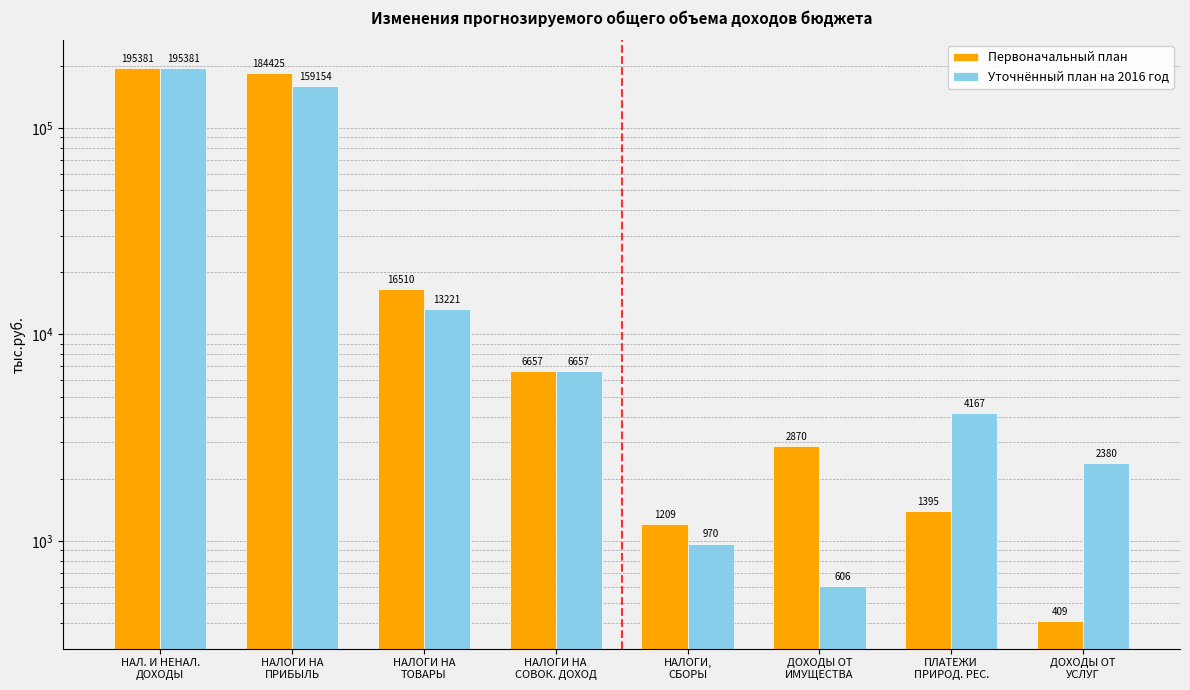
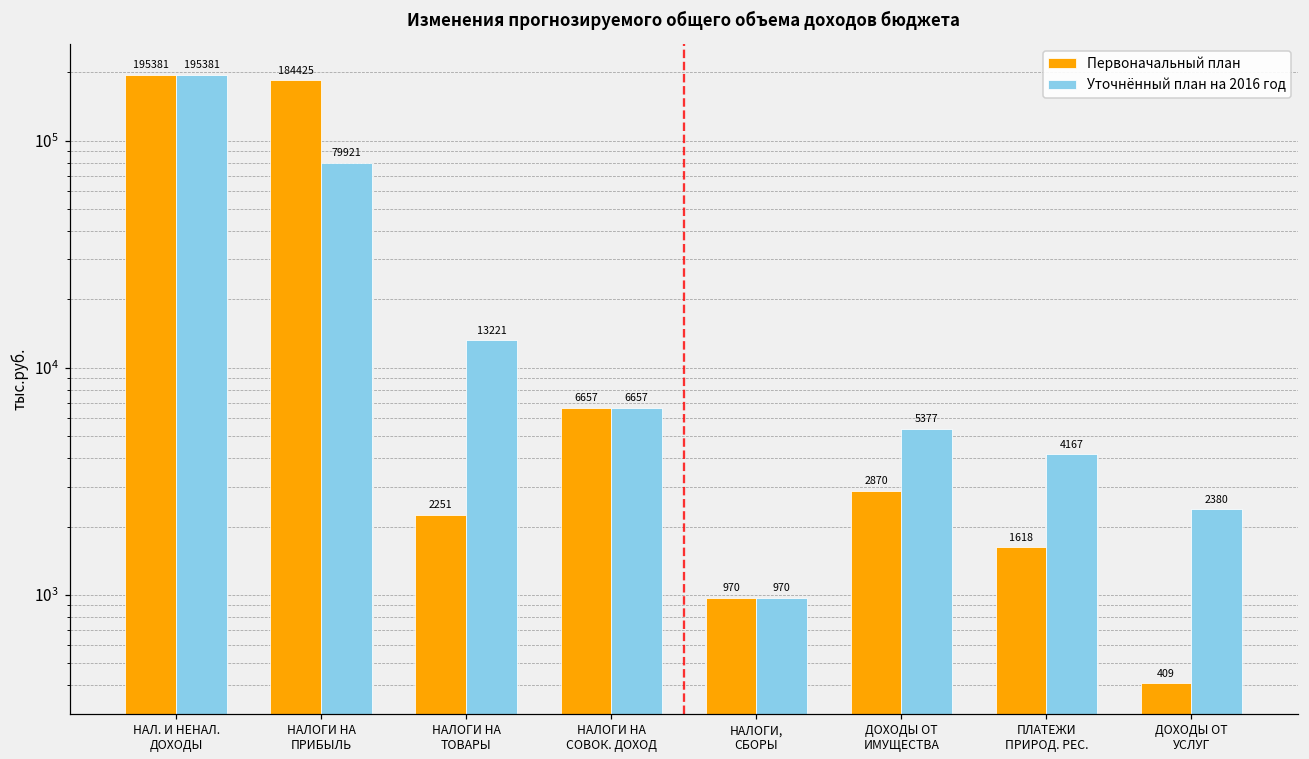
Уточнённый план на 2016 год, НАЛОГИ НА ПРИБЫЛЬ: 159154 -> 79921
Первоначальный план, НАЛОГИ НА ТОВАРЫ: 16510 -> 2251
Первоначальный план, НАЛОГИ, СБОРЫ: 1209 -> 970
Уточнённый план на 2016 год, ДОХОДЫ ОТ ИМУЩЕСТВА: 606 -> 5377
Первоначальный план, ПЛАТЕЖИ ПРИРОД. РЕС.: 1395 -> 1618
